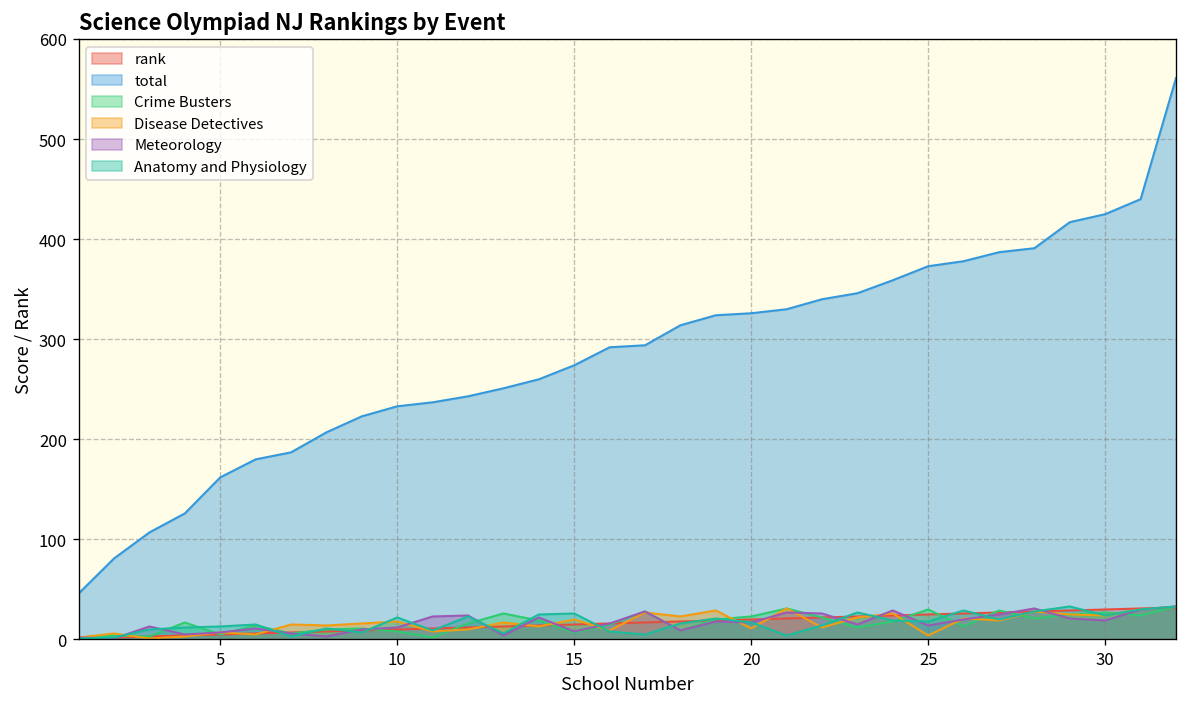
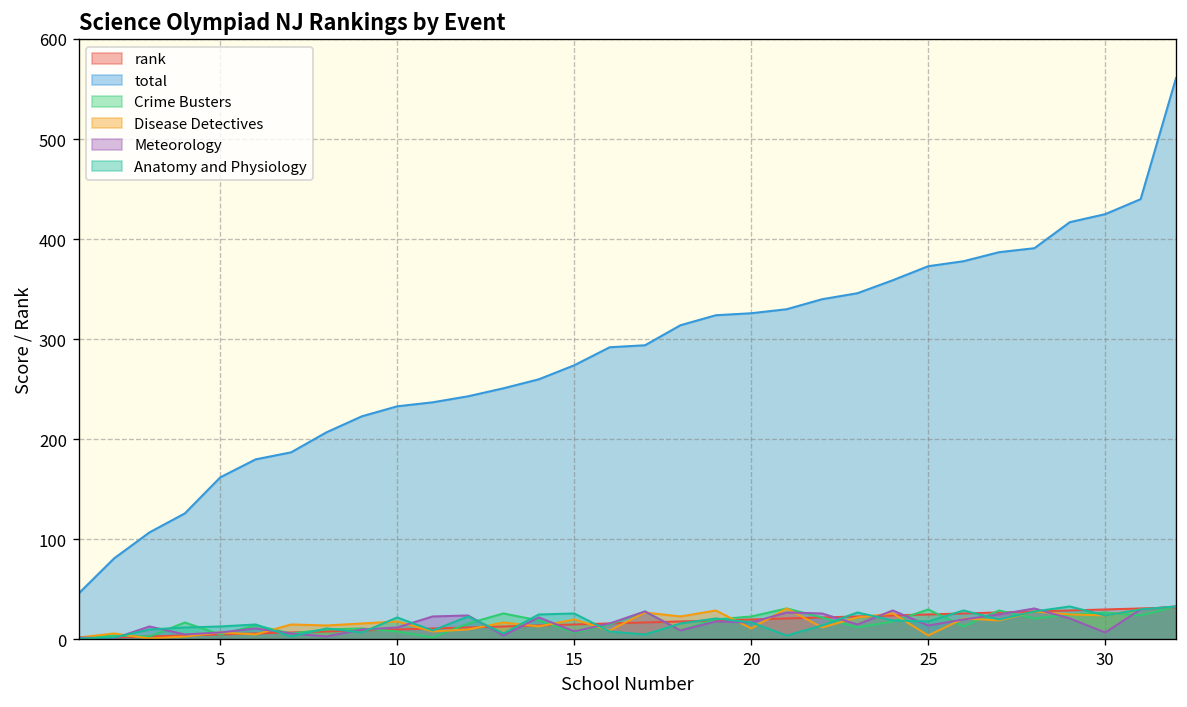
Meteorology, 30: 20 -> 10
